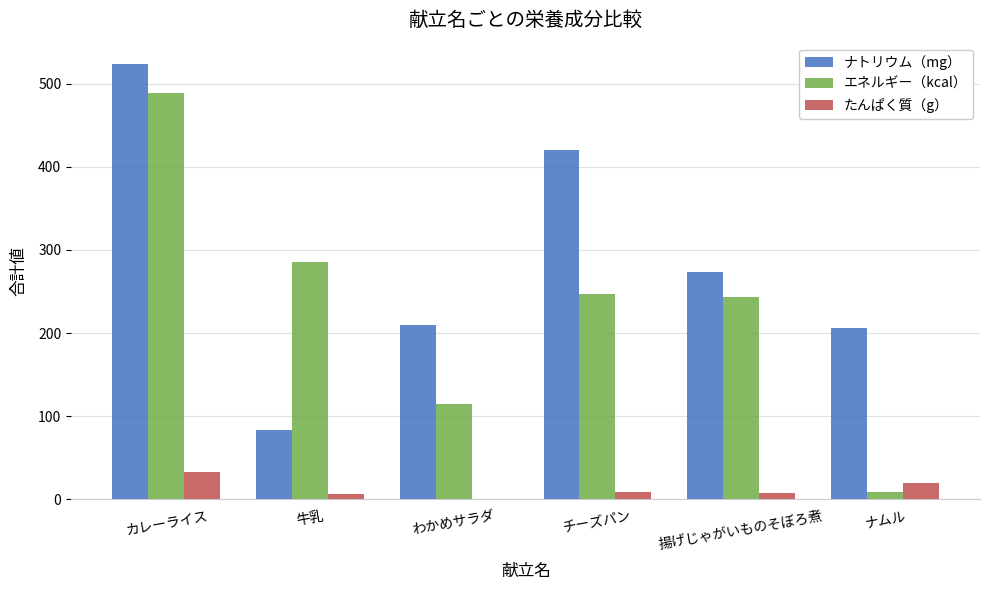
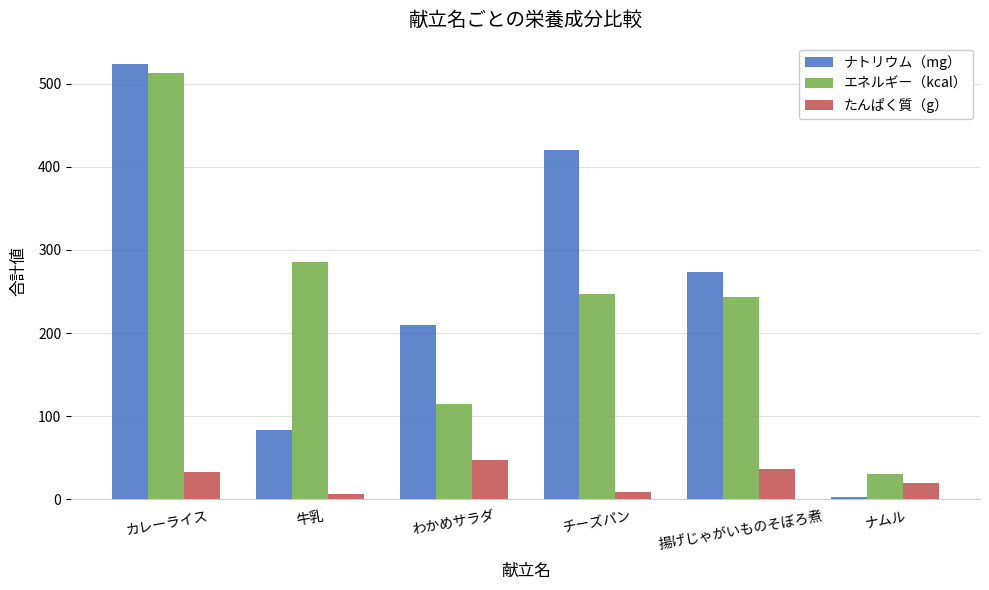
エネルギー（kcal）, カレーライス: 490 -> 510
たんぱく質（g）, わかめサラダ: 0 -> 50
たんぱく質（g）, 揚げじゃがいものそぼろ煮: 10 -> 40
ナトリウム（mg）, ナムル: 210 -> 0
エネルギー（kcal）, ナムル: 10 -> 30
